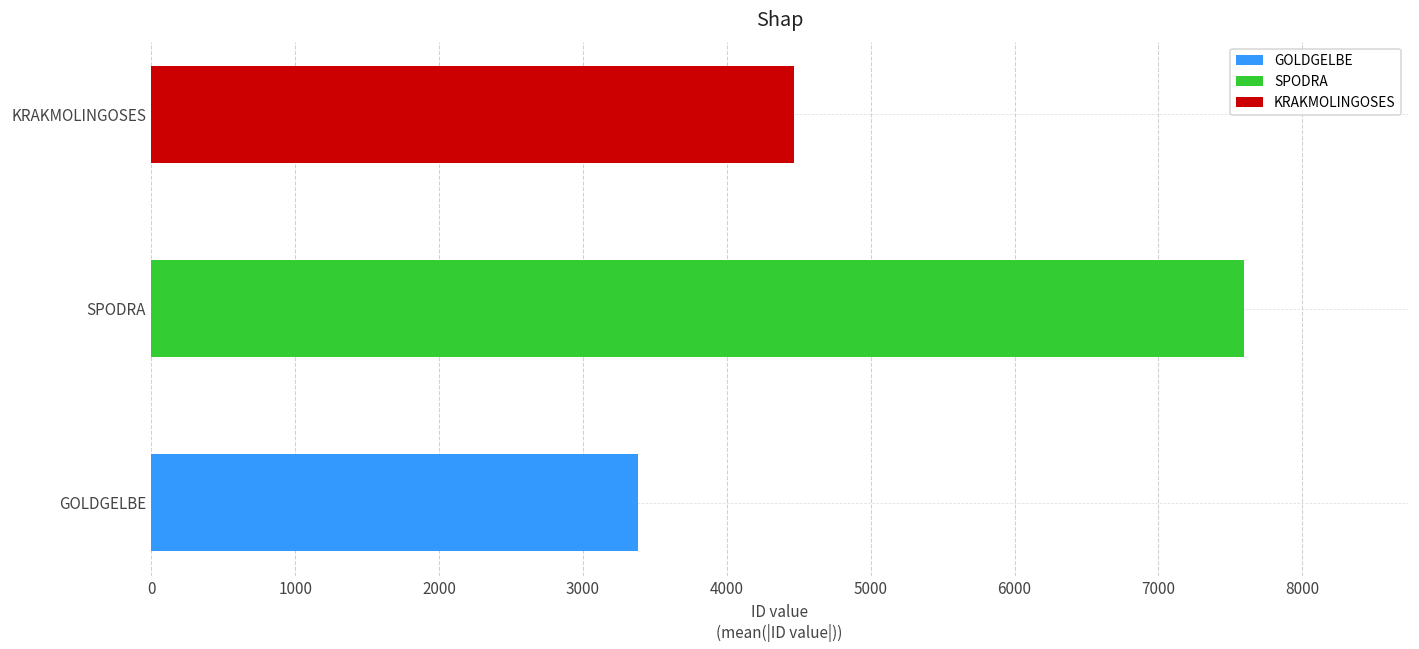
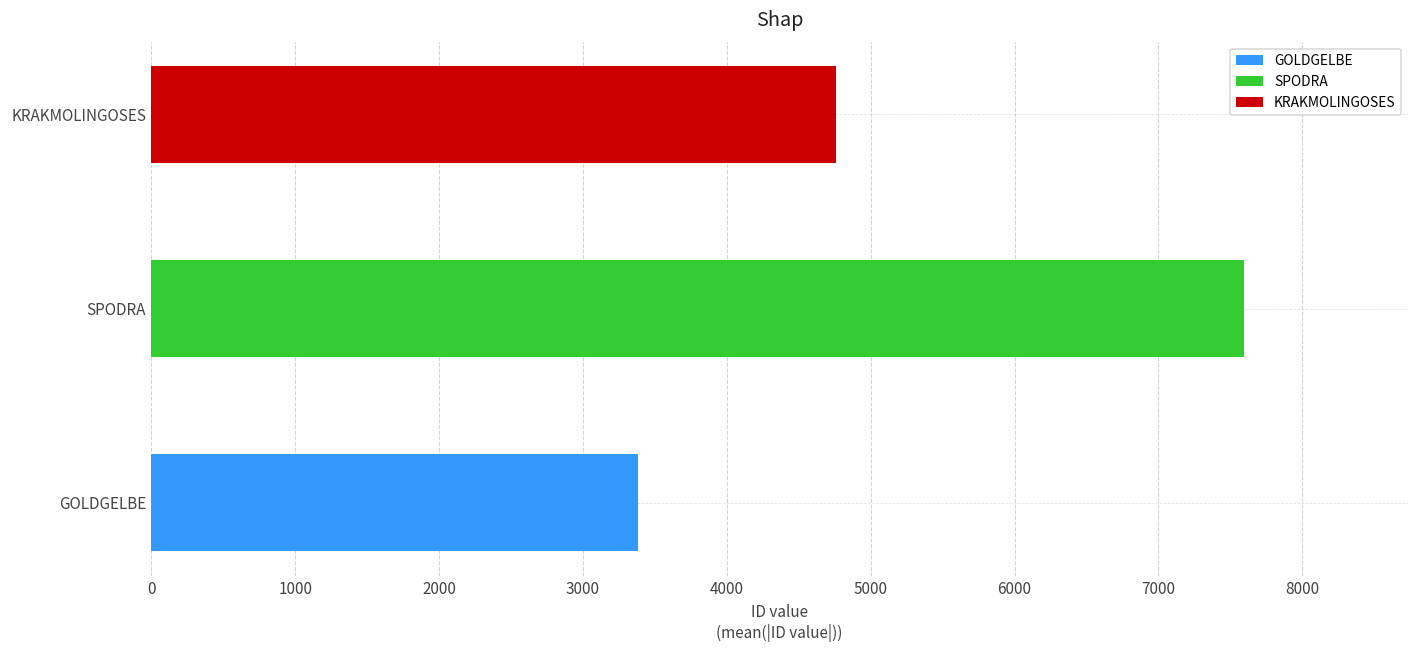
KRAKMOLINGOSES: 4470 -> 4760
